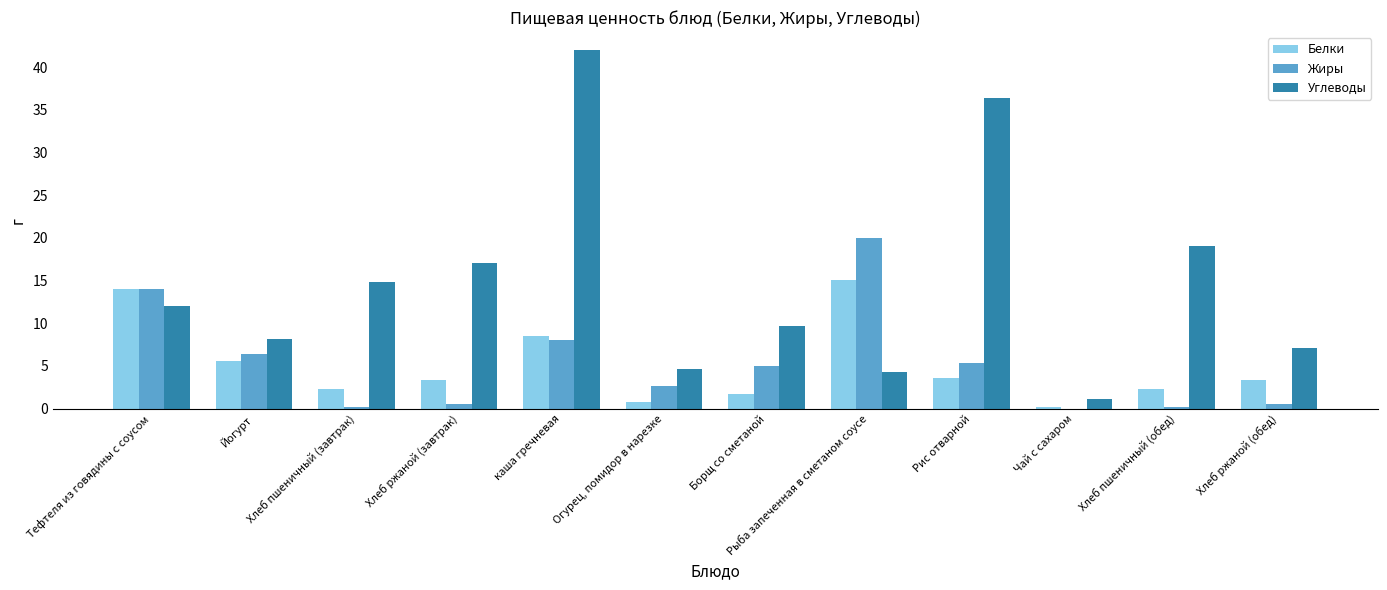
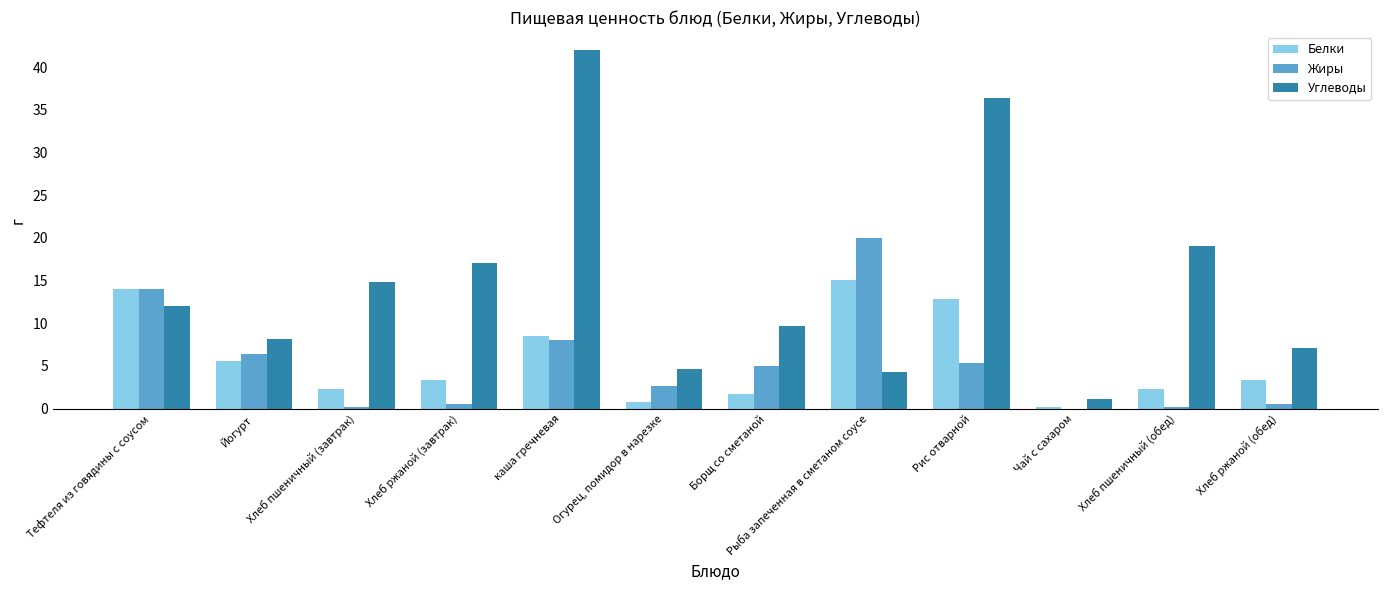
Белки, Рис отварной: 4 -> 13
